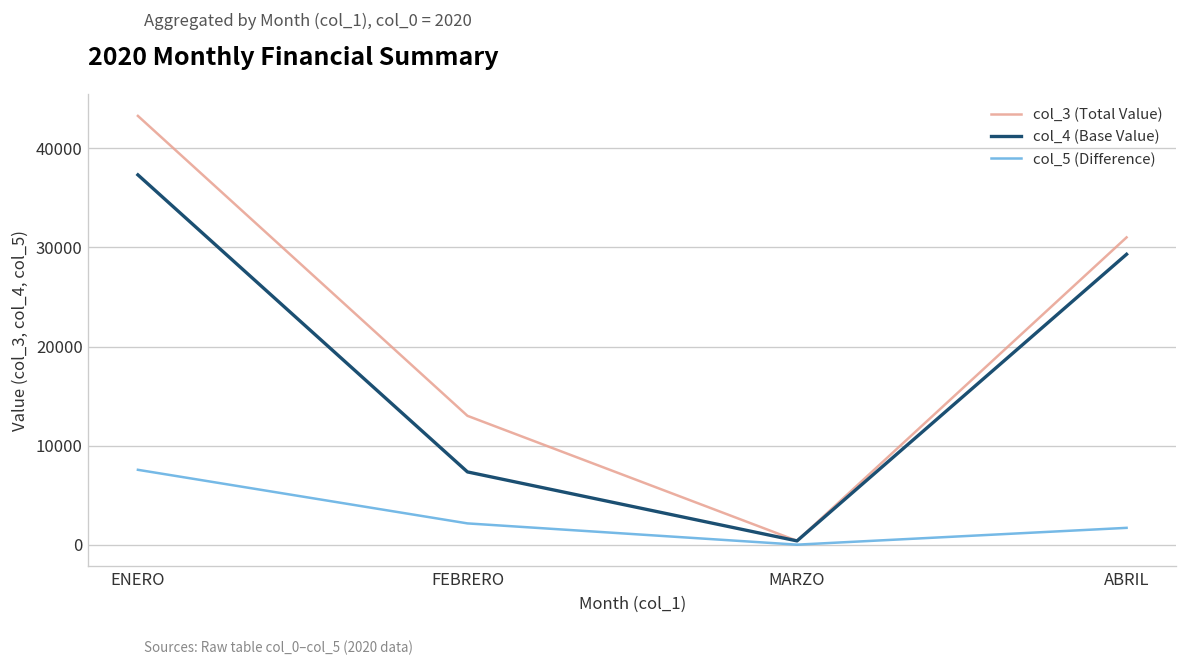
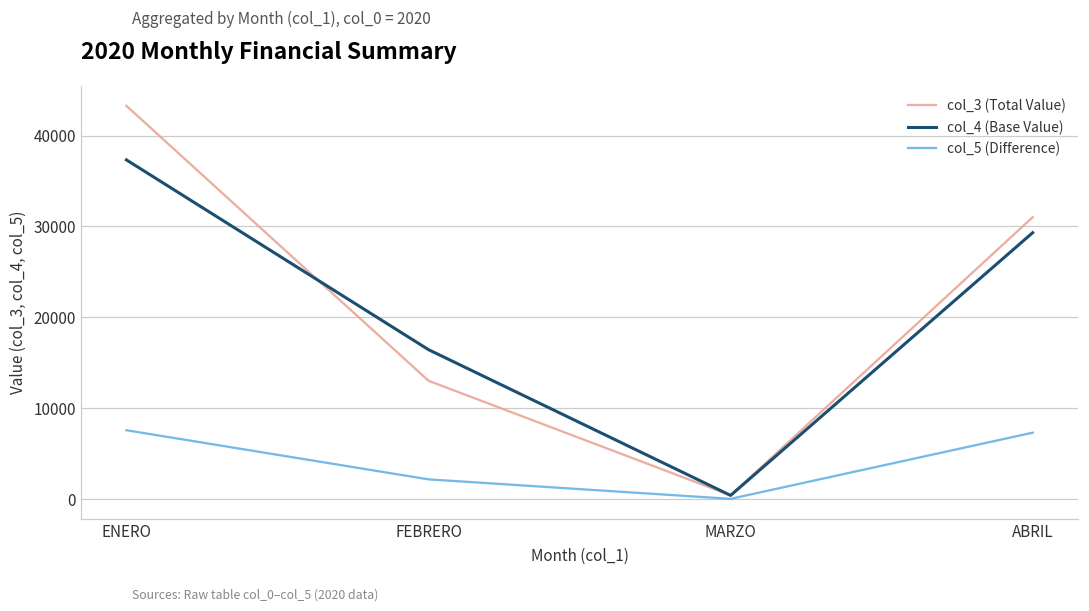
col_4 (Base Value), FEBRERO: 7000 -> 16000
col_5 (Difference), ABRIL: 2000 -> 7000
